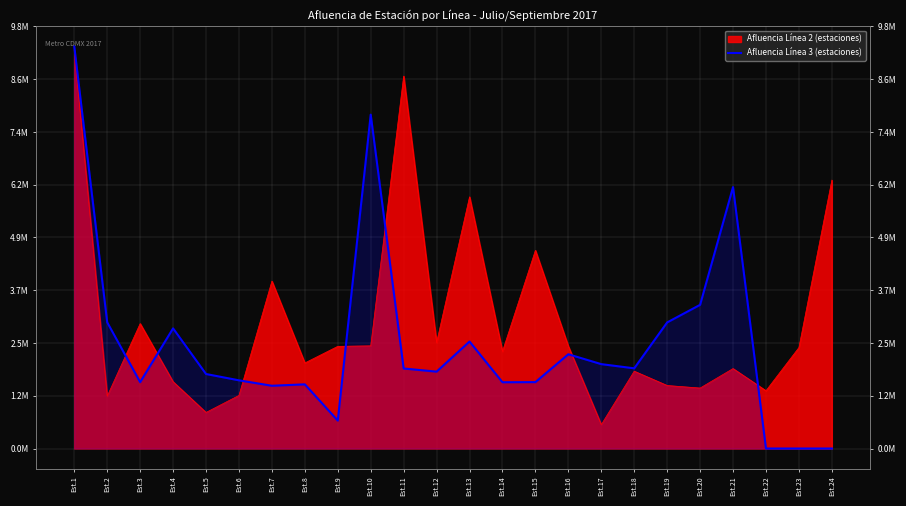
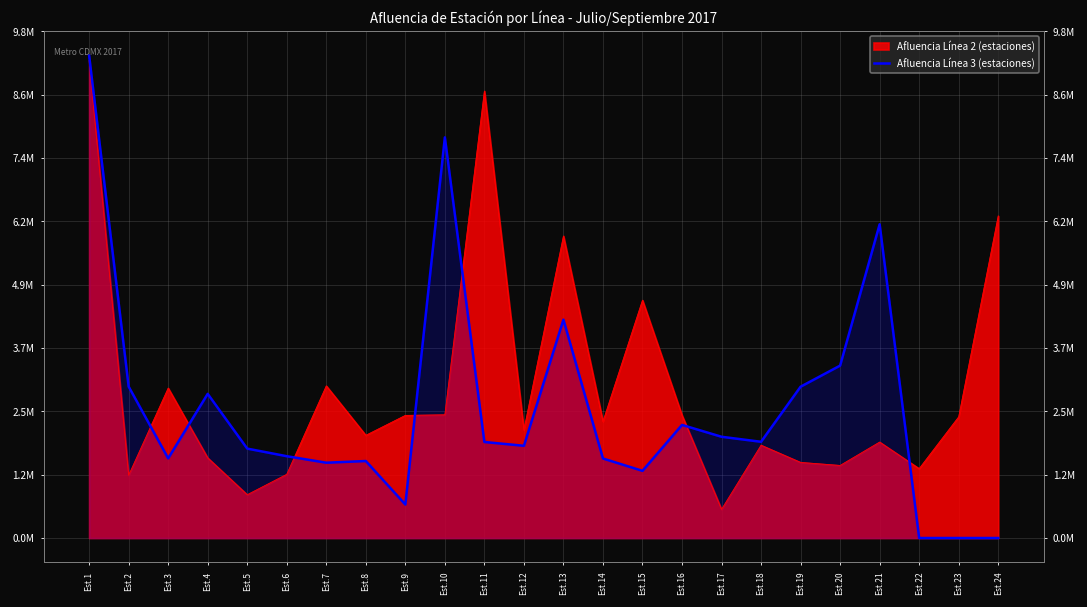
Afluencia Línea 2 (estaciones), Est.7: 3900000 -> 3000000
Afluencia Línea 2 (estaciones), Est.12: 2500000 -> 2100000
Afluencia Línea 3 (estaciones), Est.13: 2500000 -> 4200000
Afluencia Línea 3 (estaciones), Est.15: 1500000 -> 1300000
